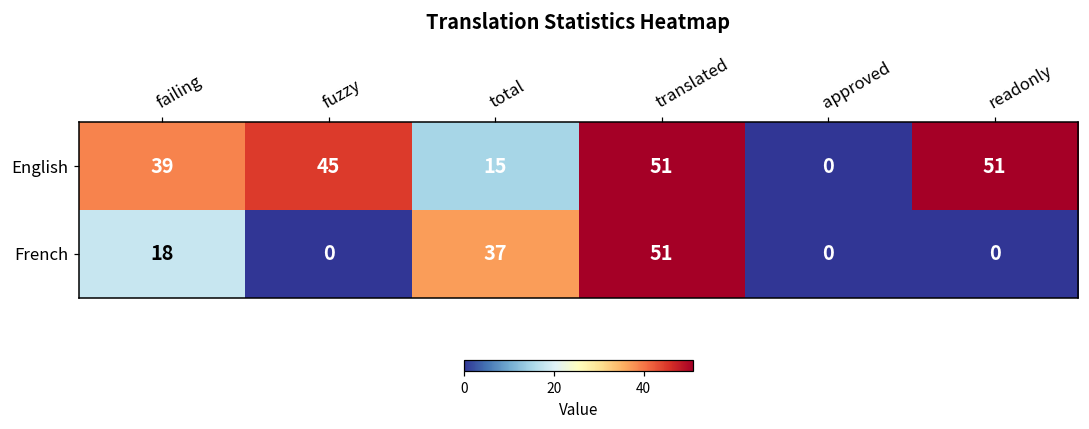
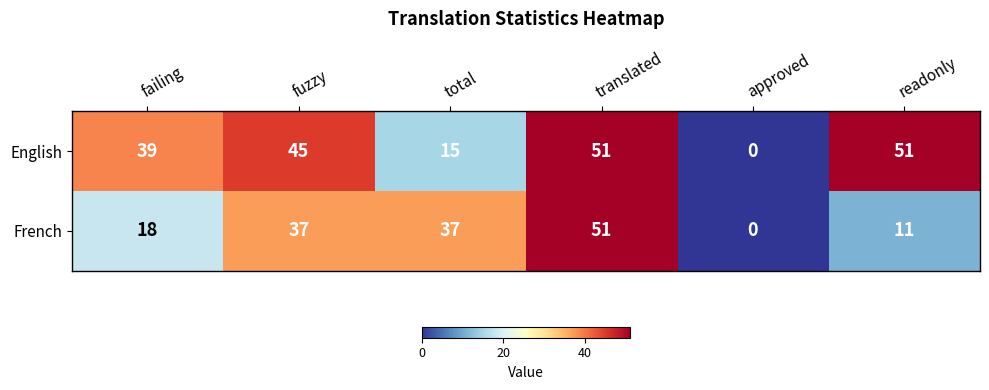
French, fuzzy: 0 -> 37
French, readonly: 0 -> 11
